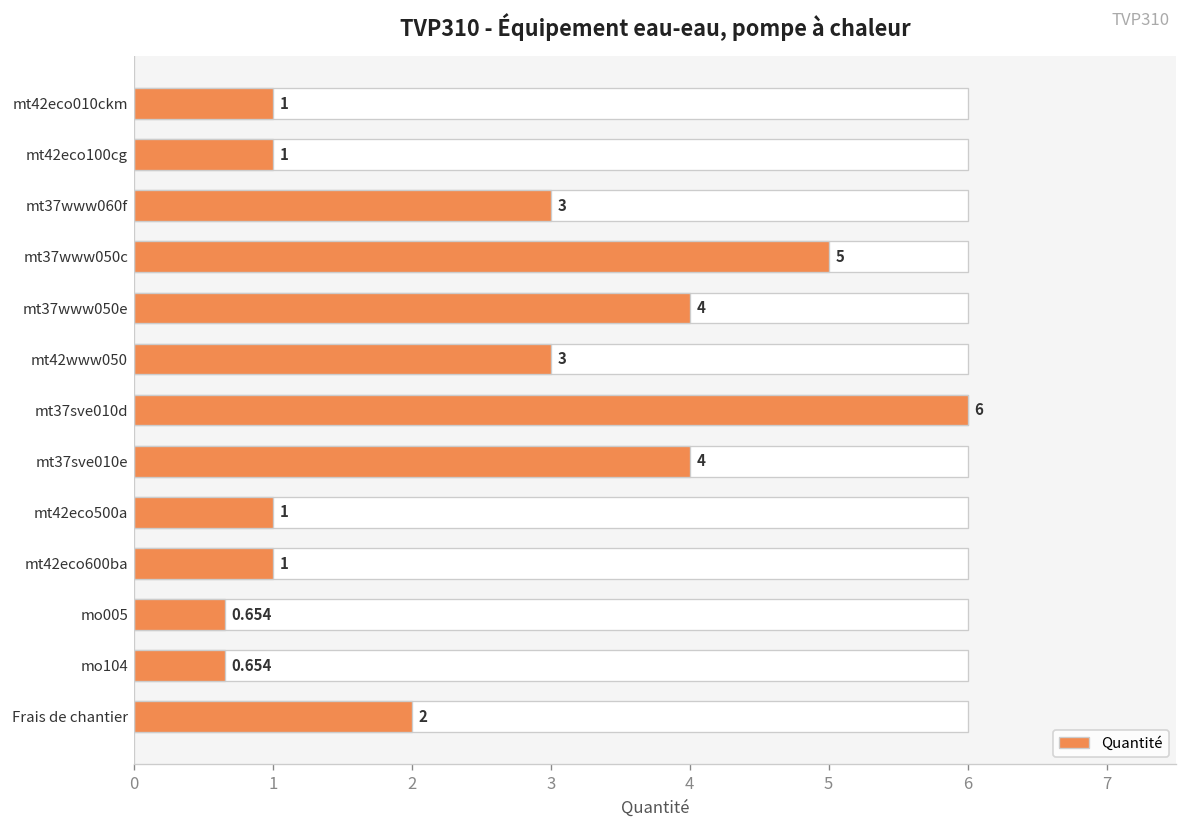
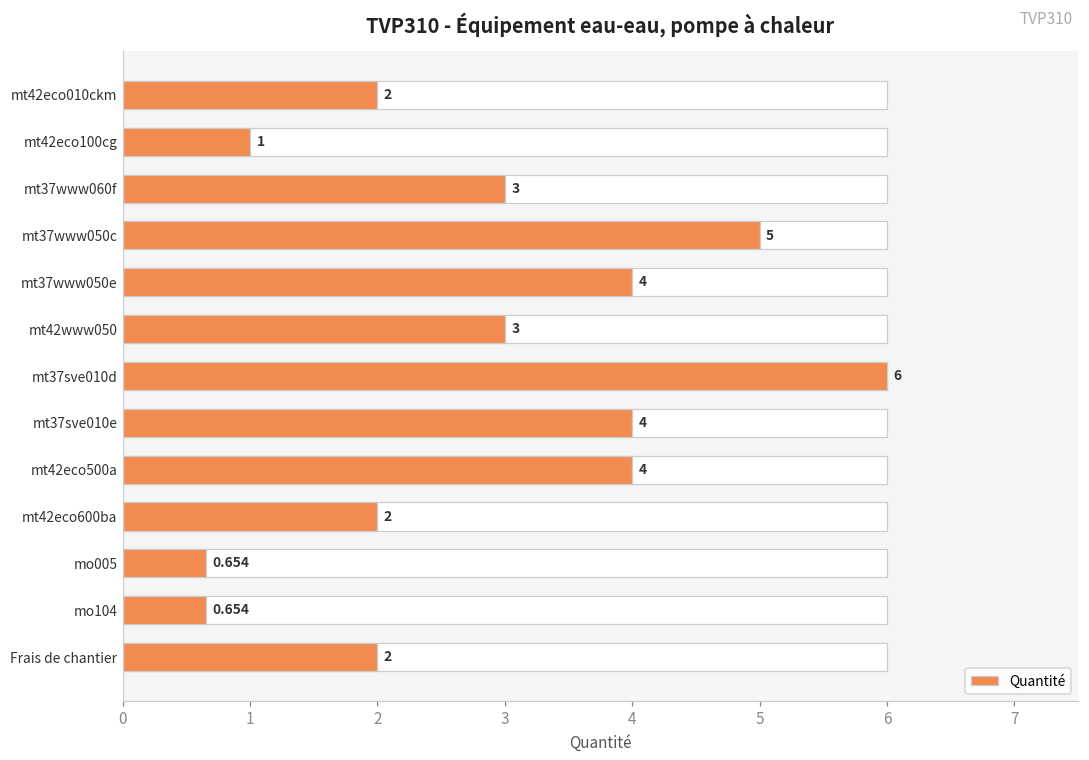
Quantité, mt42eco010ckm: 1 -> 2
Quantité, mt42eco500a: 1 -> 4
Quantité, mt42eco600ba: 1 -> 2
